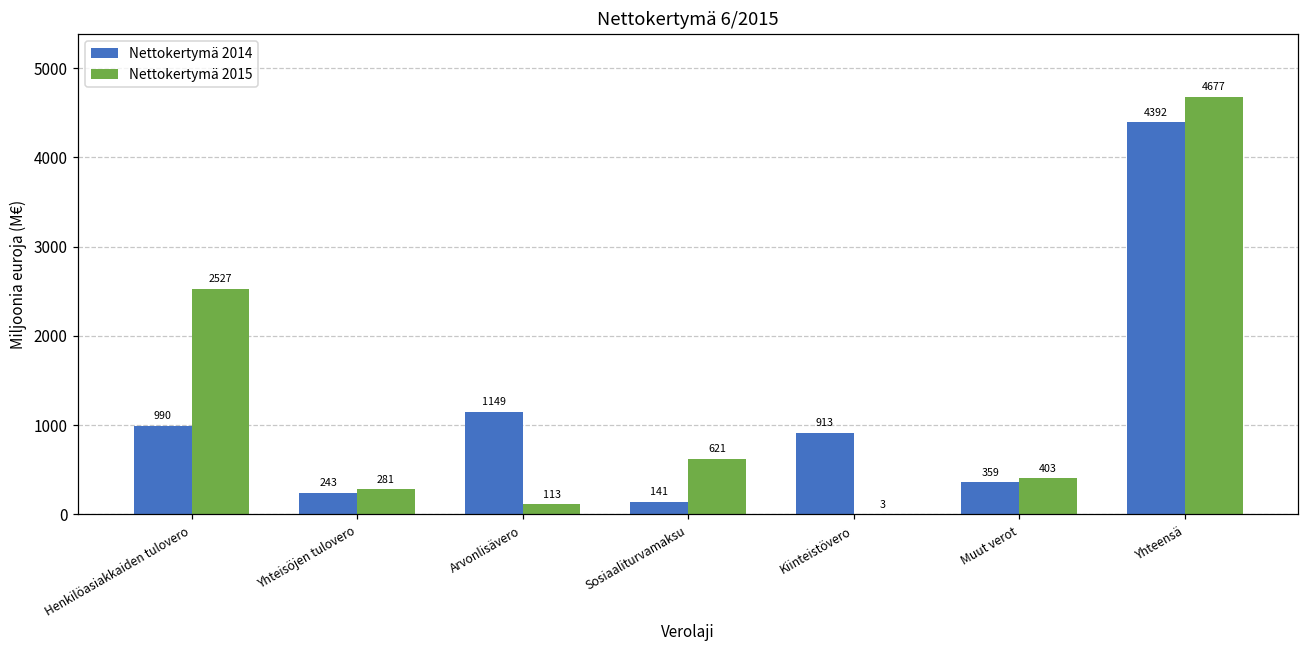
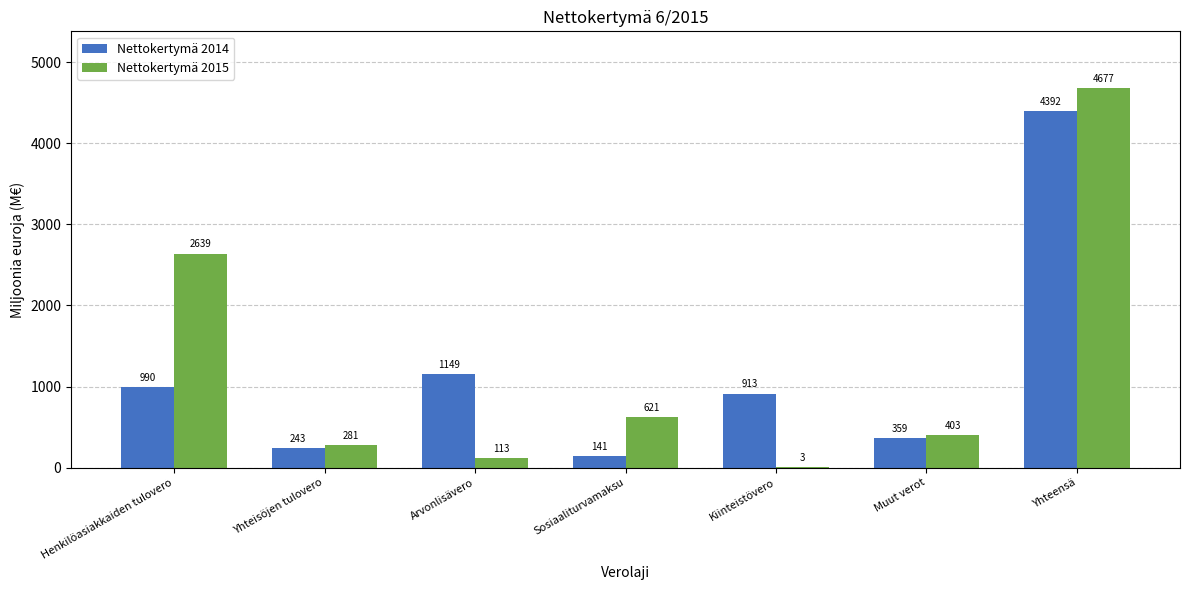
Nettokertymä 2015, Henkilöasiakkaiden tulovero: 2527 -> 2639
